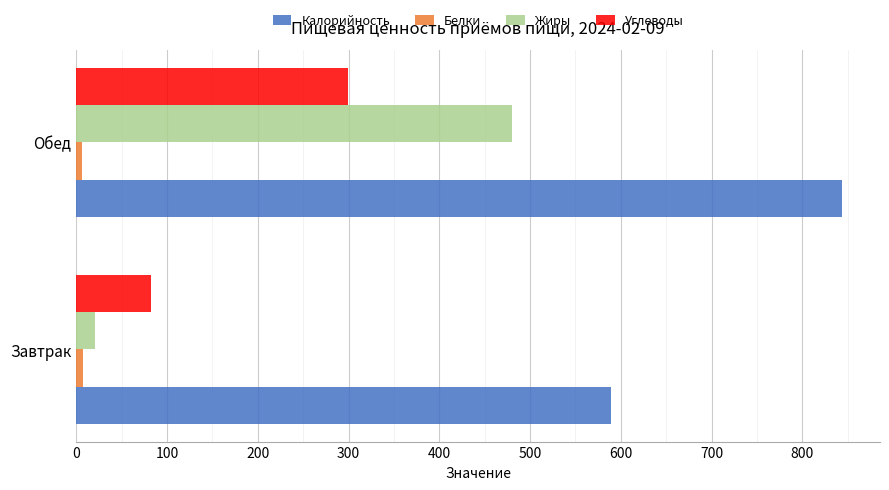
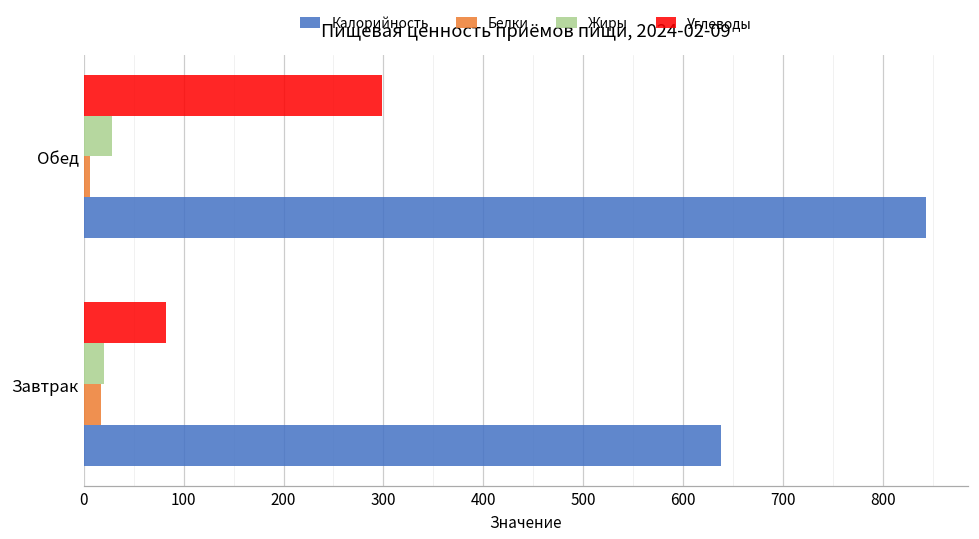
Жиры, Обед: 480 -> 30
Белки, Завтрак: 10 -> 20
Калорийность, Завтрак: 590 -> 640
